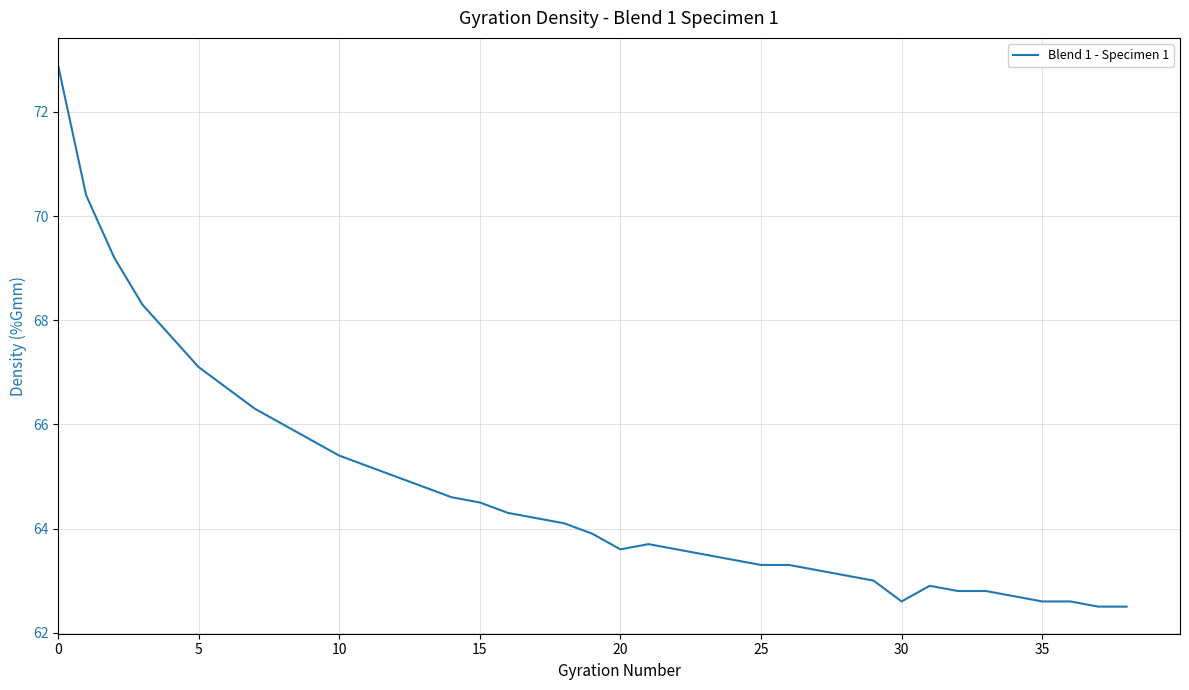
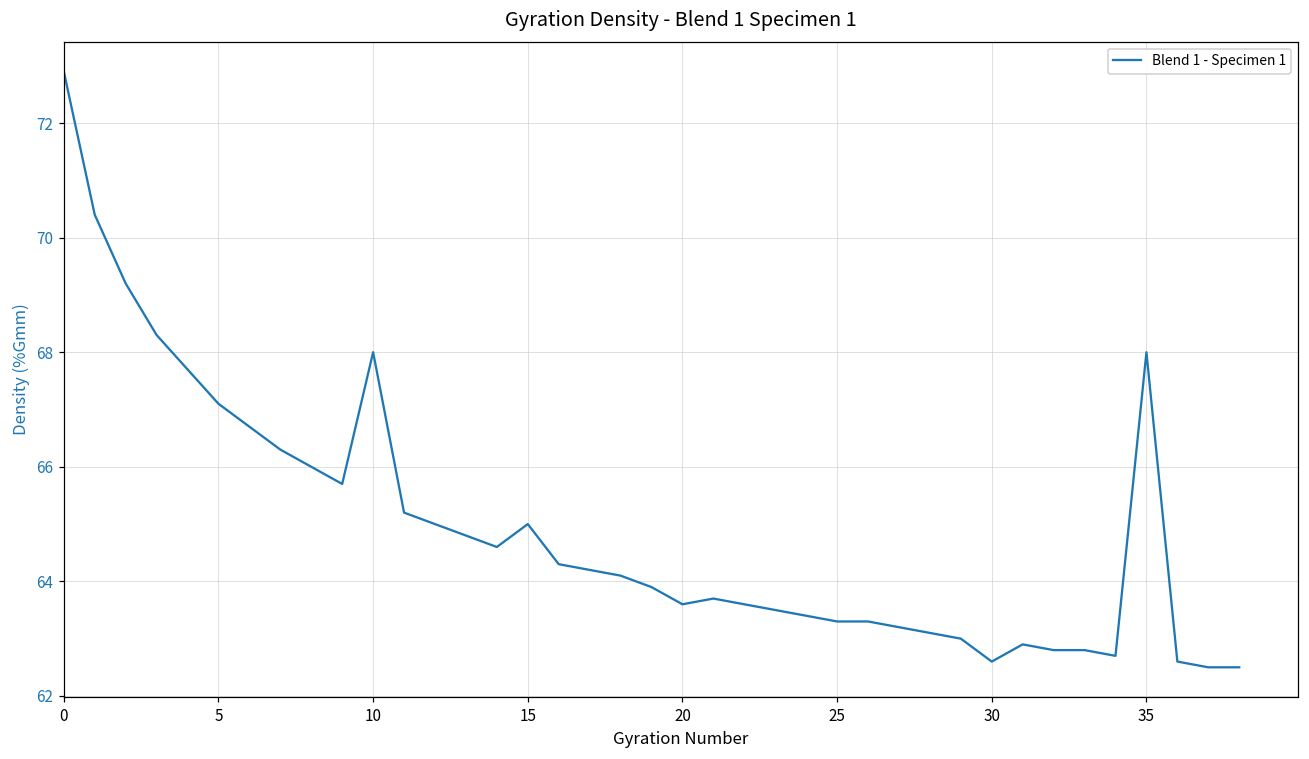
10: 65.4 -> 68.0
15: 64.5 -> 65.0
35: 62.6 -> 68.0
